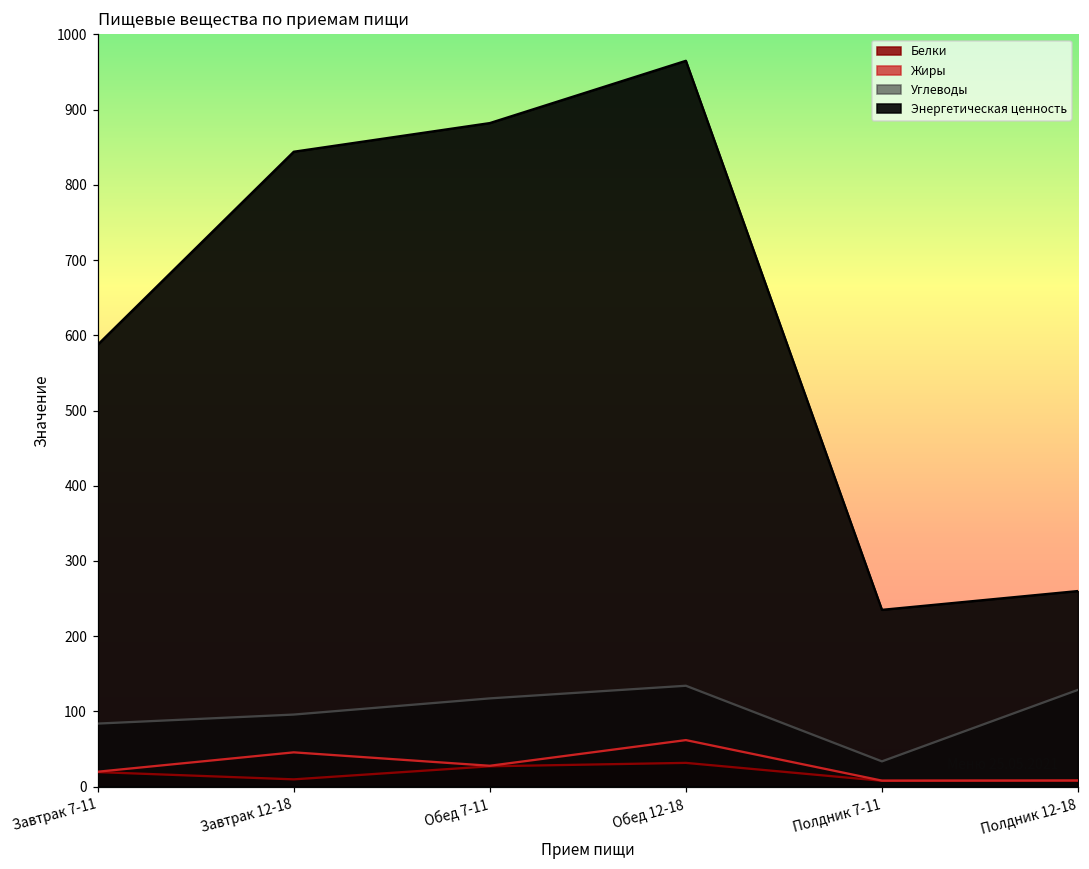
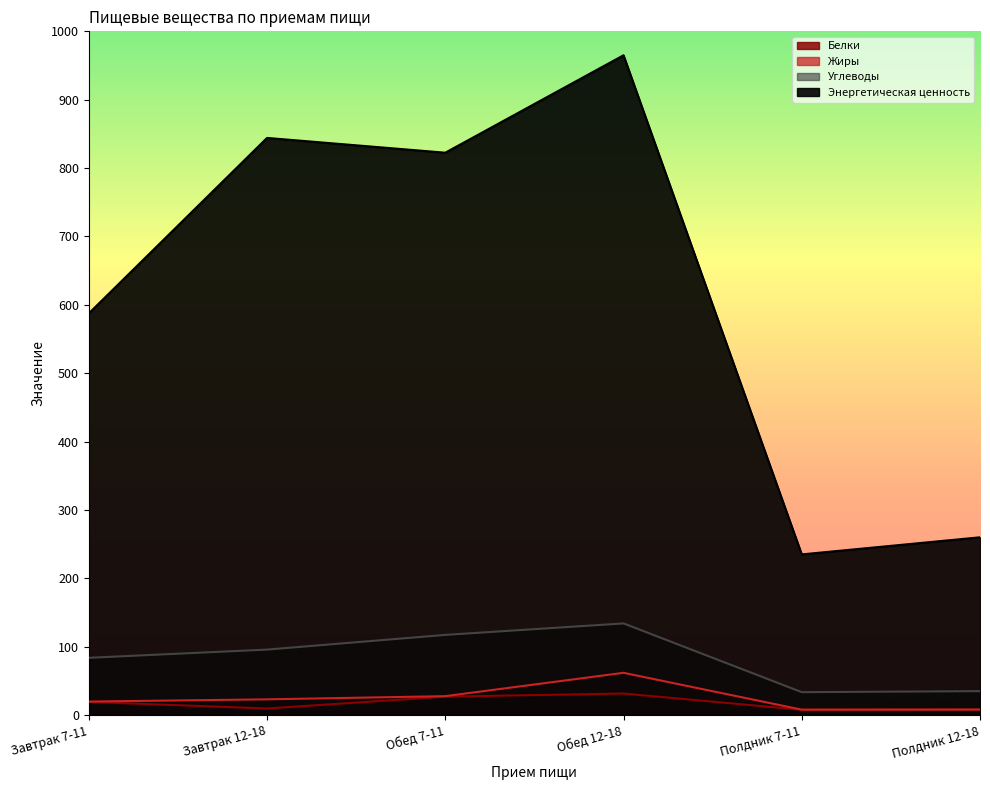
Жиры, Завтрак 12-18: 50 -> 20
Энергетическая ценность, Обед 7-11: 880 -> 820
Углеводы, Полдник 12-18: 130 -> 40
